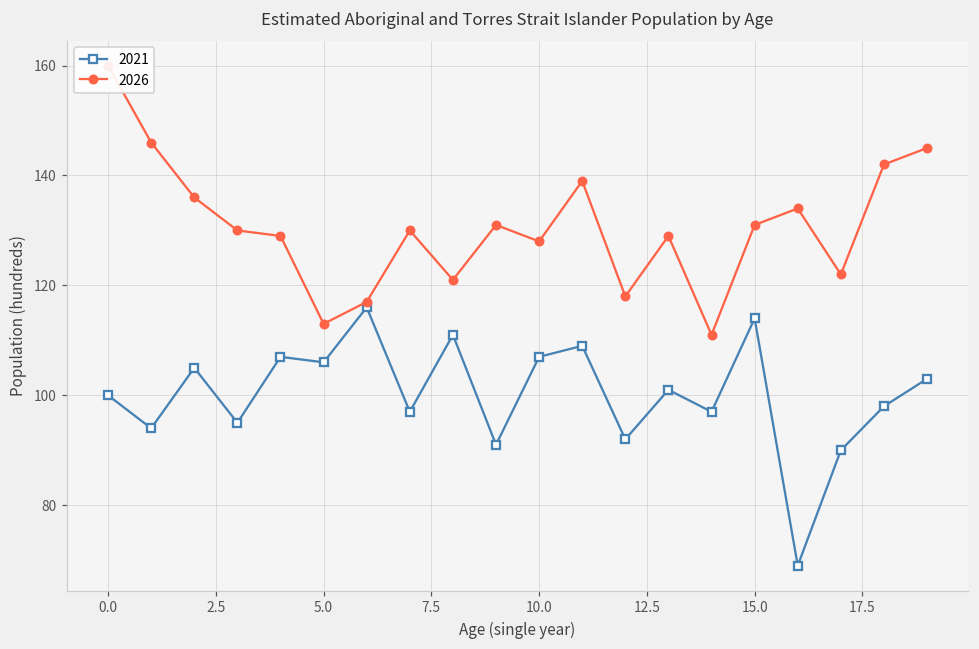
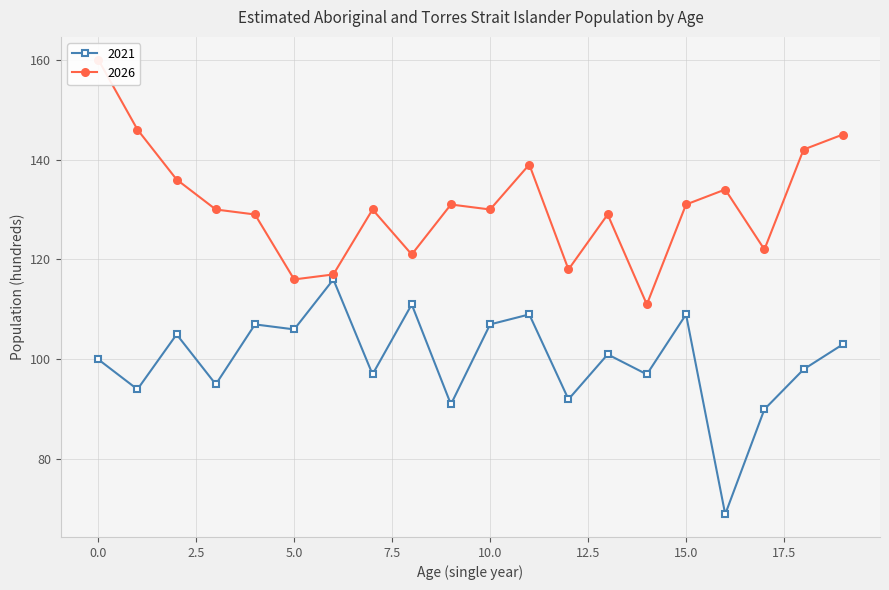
2026, 5.0: 113 -> 116
2026, 10.0: 128 -> 130
2021, 15.0: 114 -> 109
